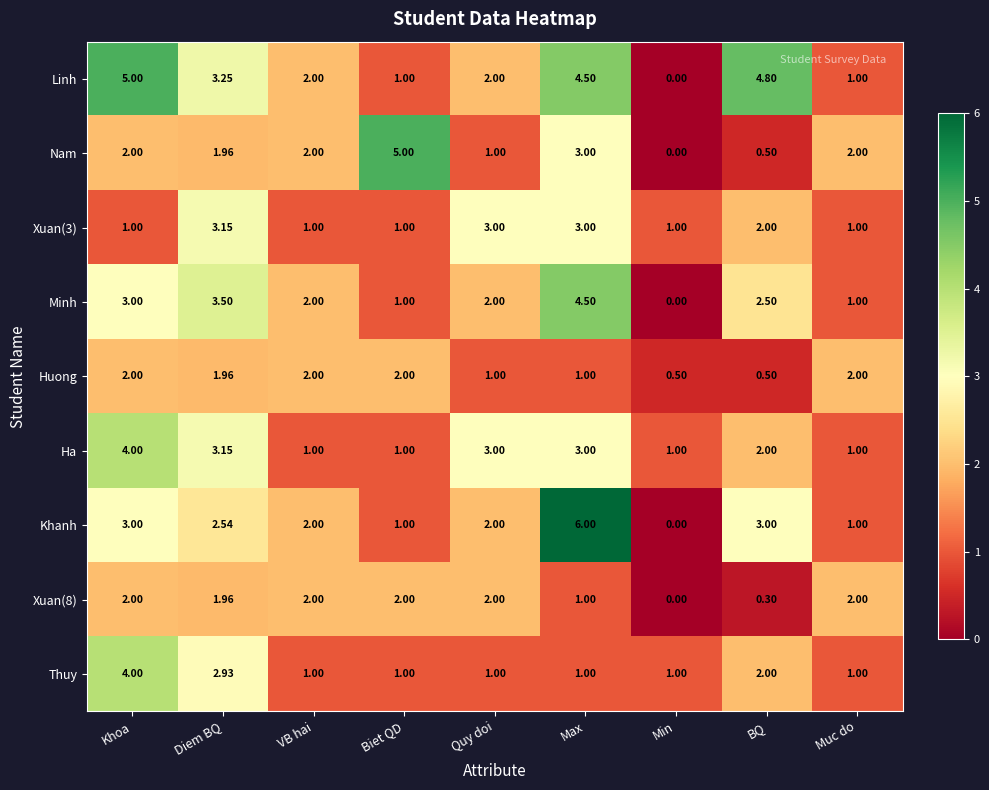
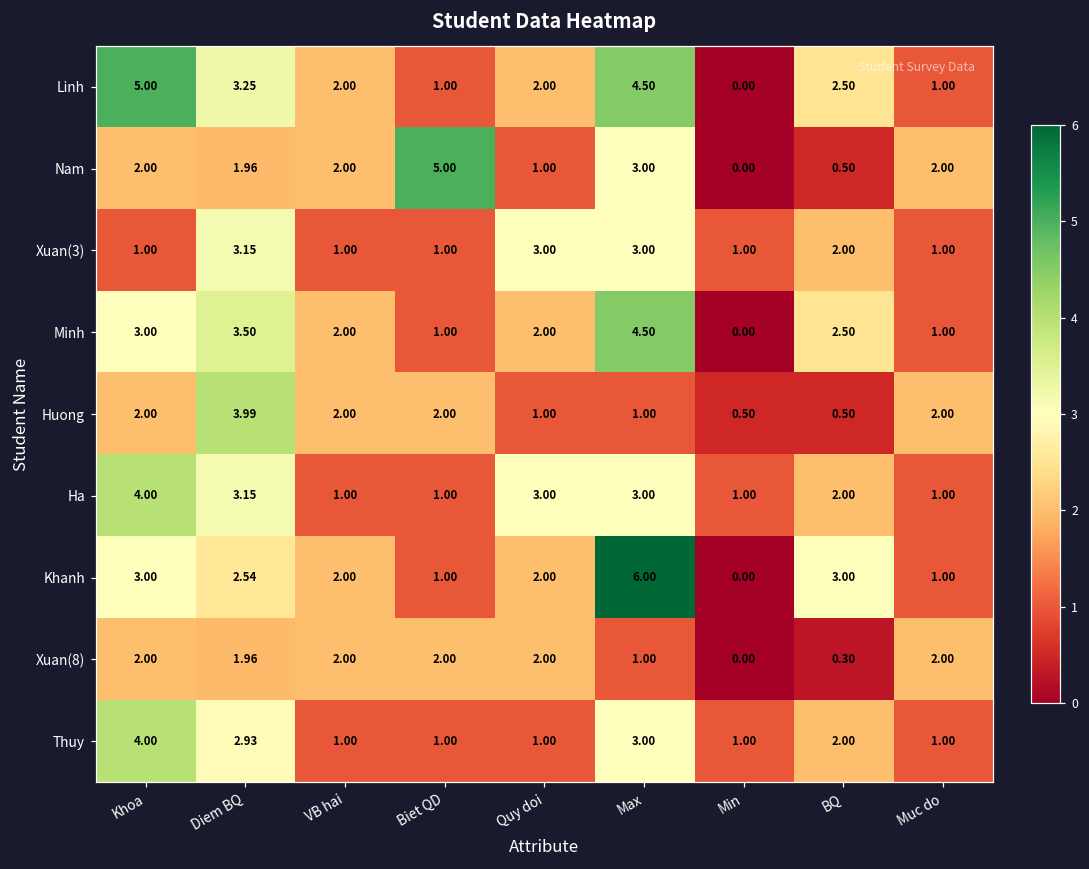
Linh, BQ: 4.80 -> 2.50
Huong, Diem BQ: 1.96 -> 3.99
Thuy, Max: 1.00 -> 3.00
